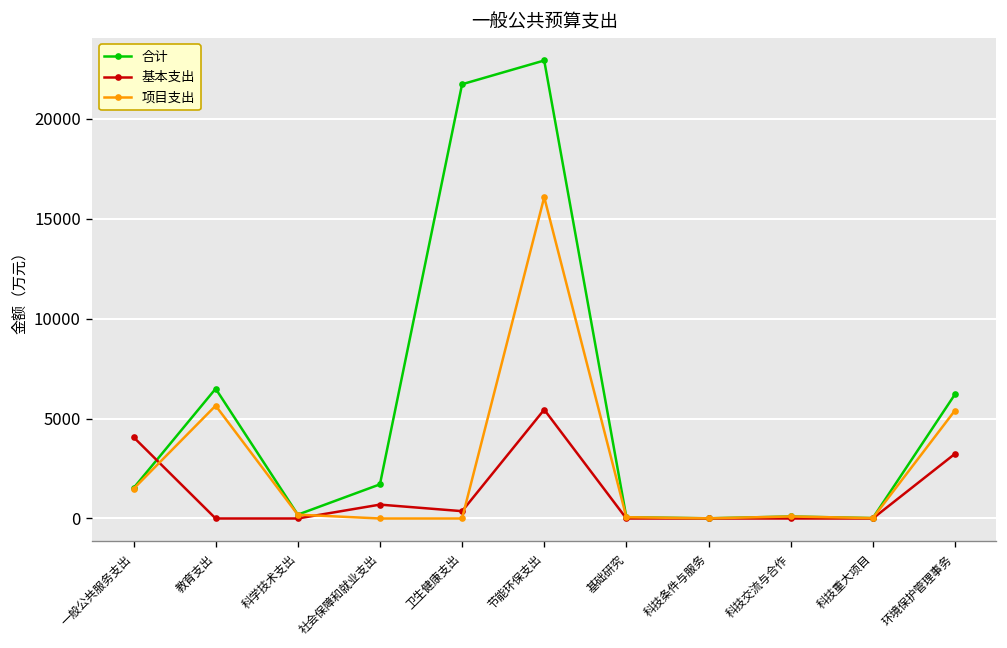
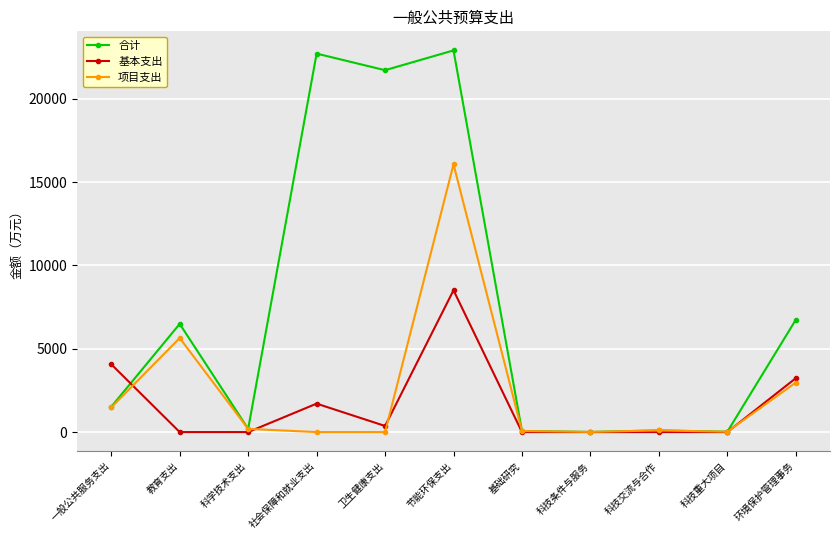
合计, 社会保障和就业支出: 1700 -> 22700
基本支出, 社会保障和就业支出: 700 -> 1700
基本支出, 节能环保支出: 5400 -> 8500
合计, 环境保护管理事务: 6200 -> 6700
项目支出, 环境保护管理事务: 5400 -> 3000
